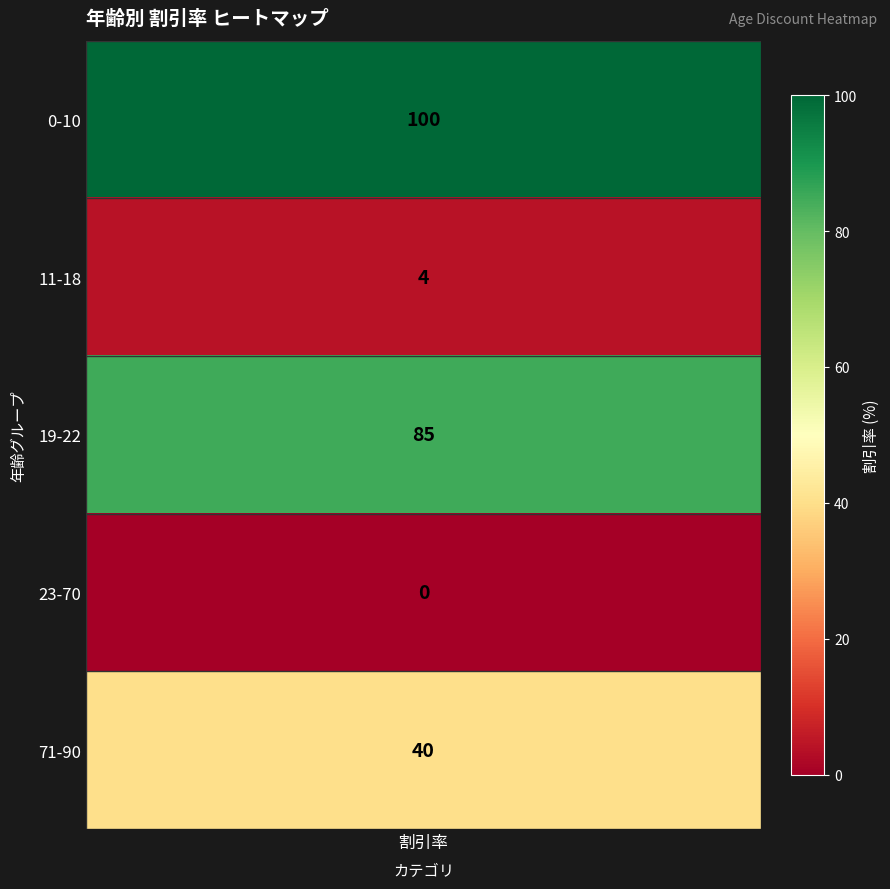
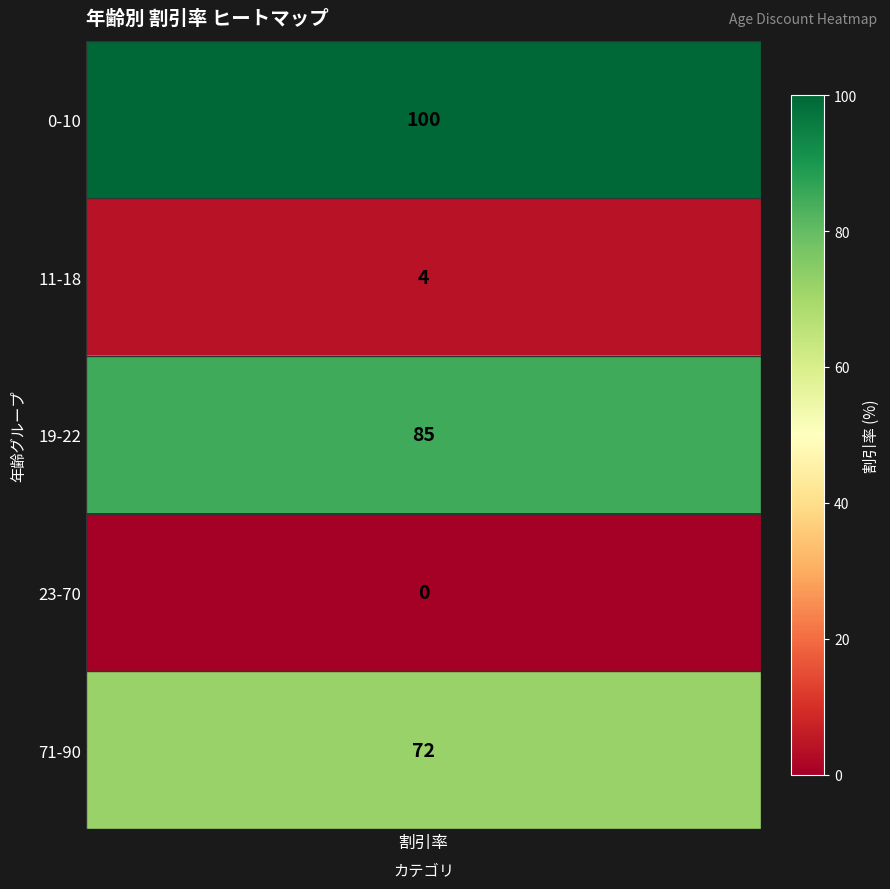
71-90, 割引率: 40 -> 72
